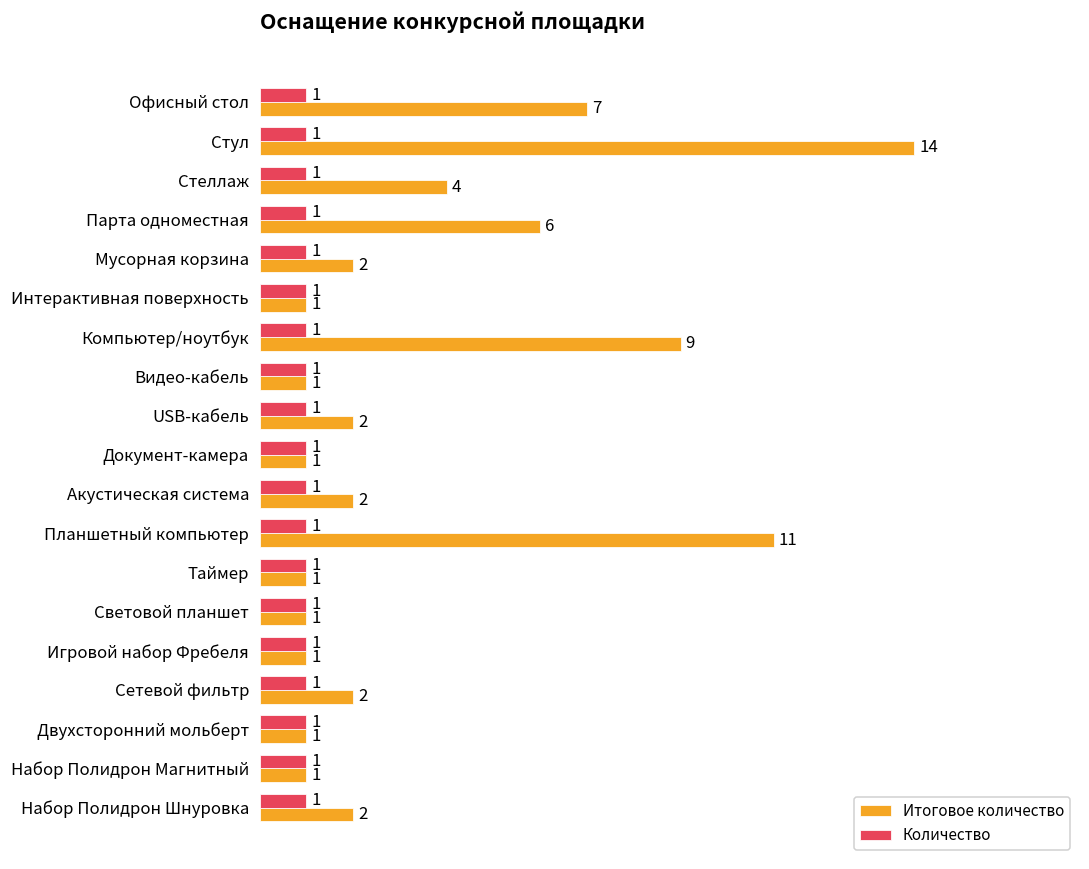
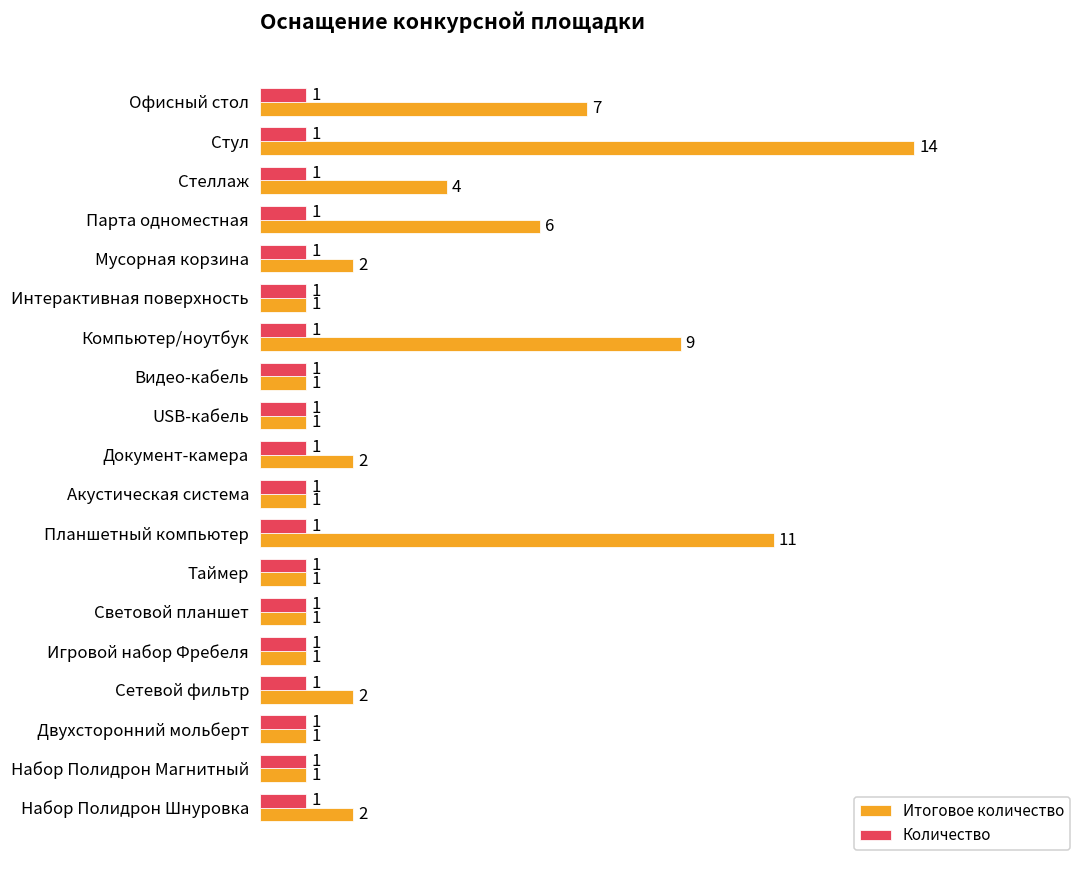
Итоговое количество, USB-кабель: 2 -> 1
Итоговое количество, Документ-камера: 1 -> 2
Итоговое количество, Акустическая система: 2 -> 1
